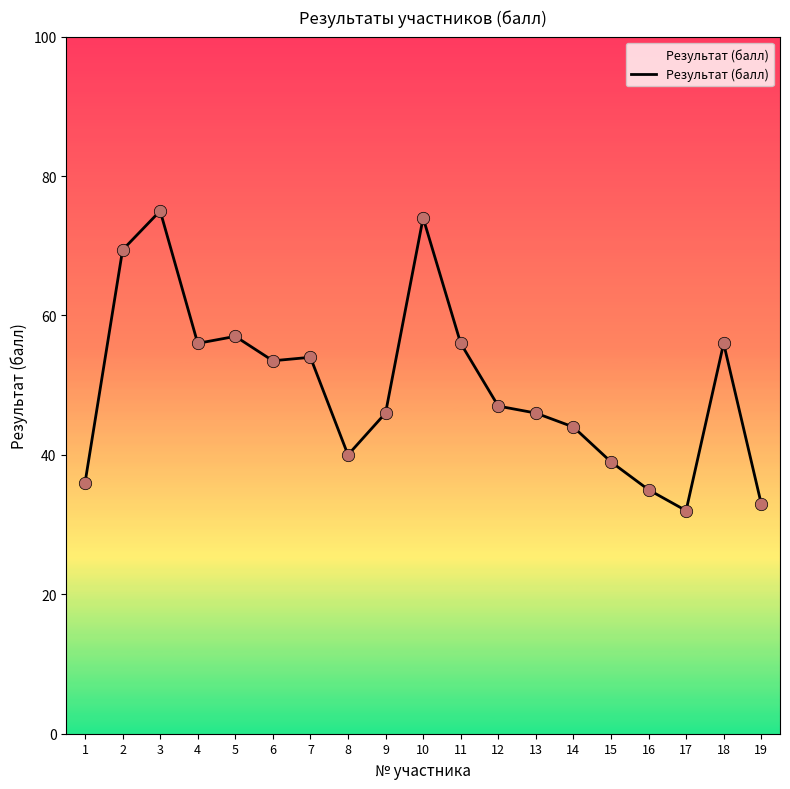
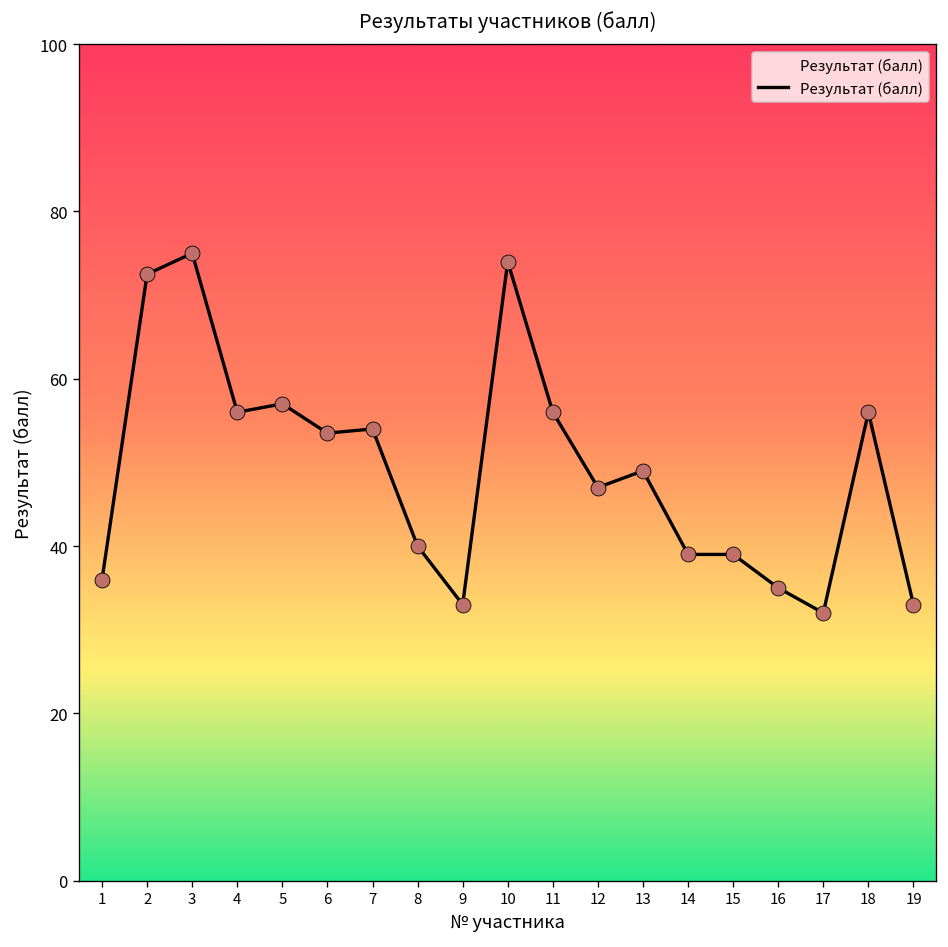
2: 69 -> 73
9: 46 -> 33
13: 46 -> 49
14: 44 -> 39
